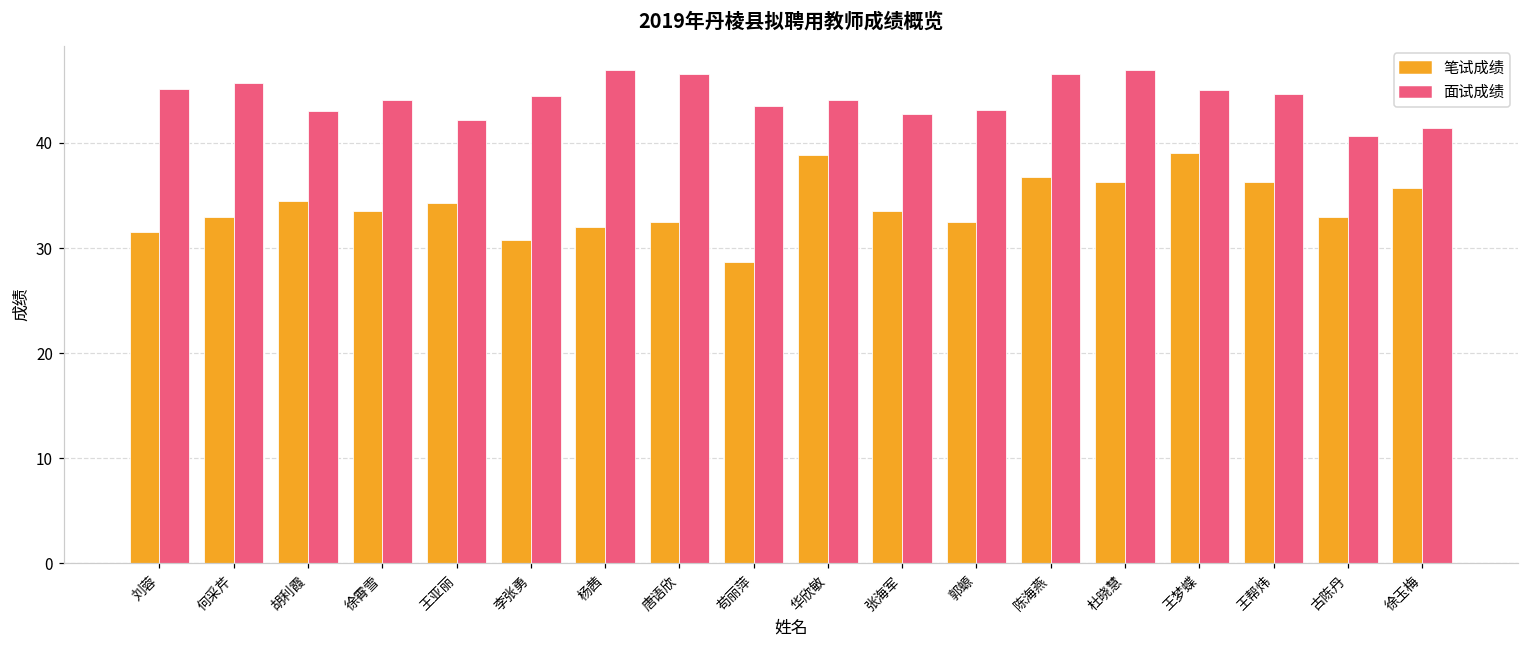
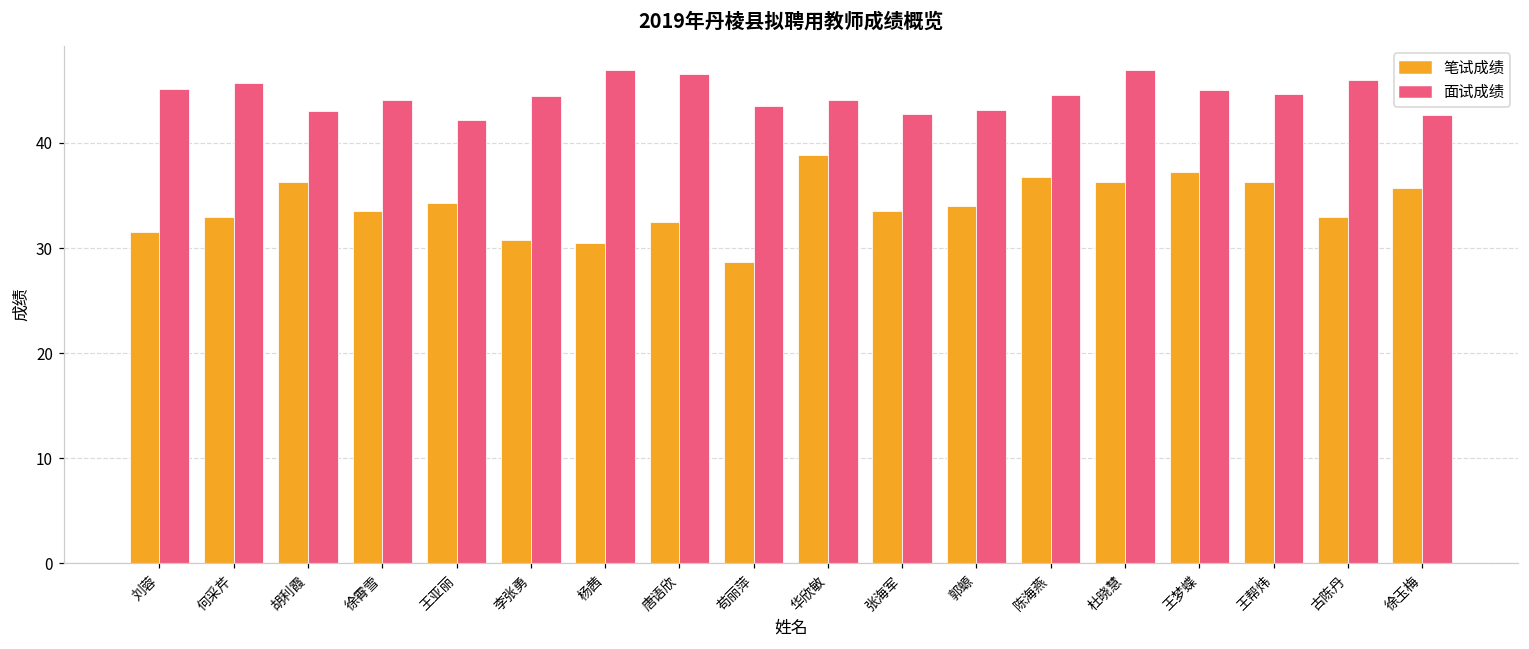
笔试成绩, 胡利霞: 35 -> 36
笔试成绩, 杨茜: 32 -> 31
笔试成绩, 郭螈: 33 -> 34
面试成绩, 陈海燕: 47 -> 45
笔试成绩, 王梦蝶: 39 -> 37
面试成绩, 古陈丹: 41 -> 46
面试成绩, 徐玉梅: 41 -> 43
